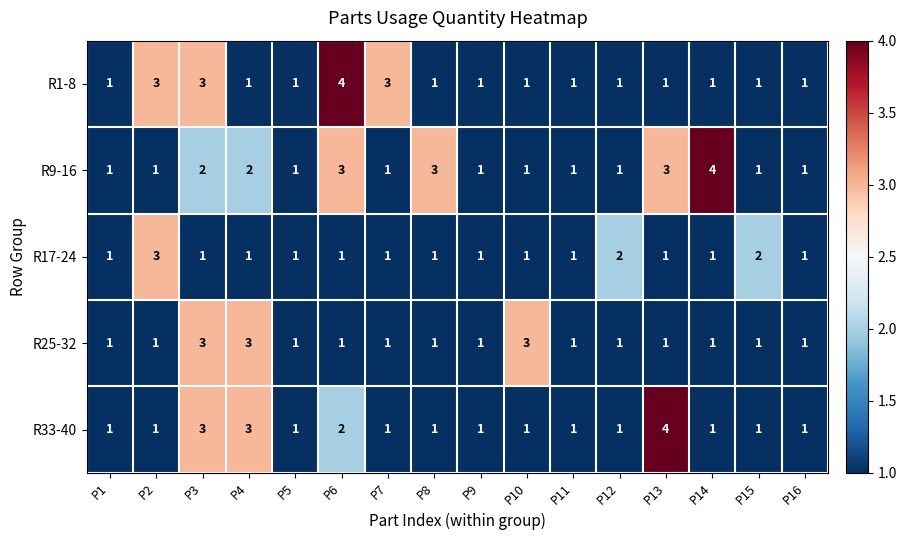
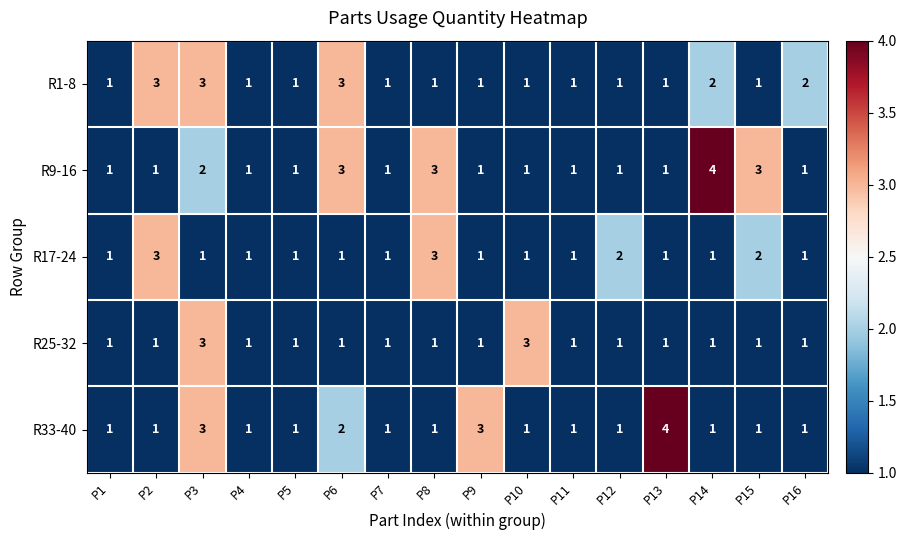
R1-8, P6: 4 -> 3
R1-8, P7: 3 -> 1
R1-8, P14: 1 -> 2
R1-8, P16: 1 -> 2
R9-16, P4: 2 -> 1
R9-16, P13: 3 -> 1
R9-16, P15: 1 -> 3
R17-24, P8: 1 -> 3
R25-32, P4: 3 -> 1
R33-40, P4: 3 -> 1
R33-40, P9: 1 -> 3
